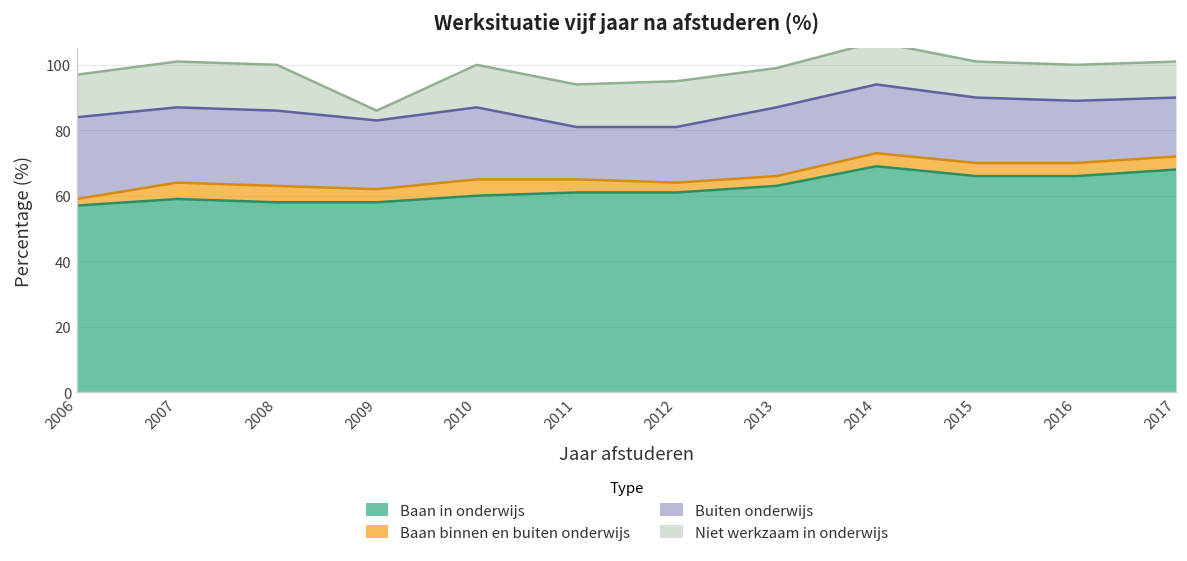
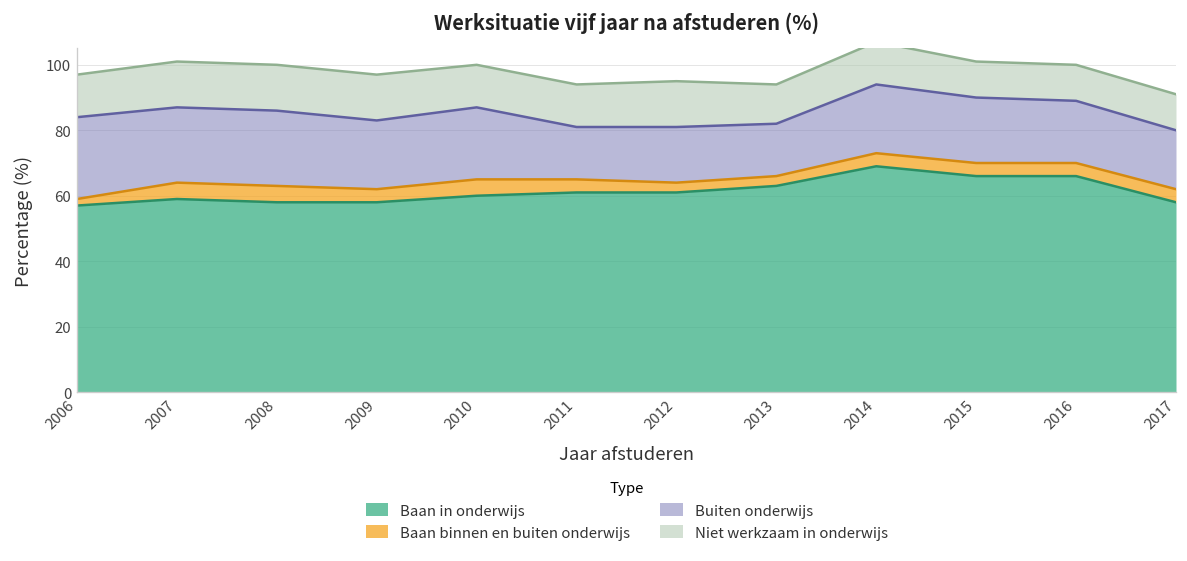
Niet werkzaam in onderwijs, 2009: 3 -> 14
Buiten onderwijs, 2013: 21 -> 16
Baan in onderwijs, 2017: 68 -> 58
